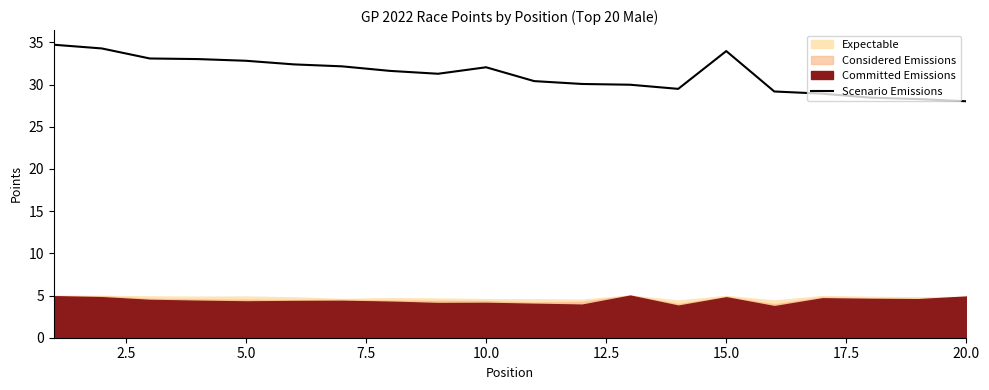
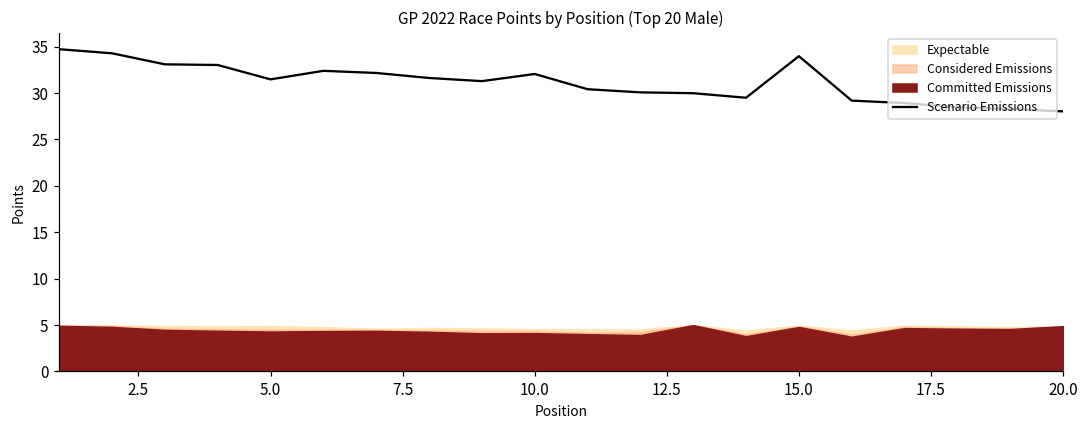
Scenario Emissions, 5.0: 33 -> 31
